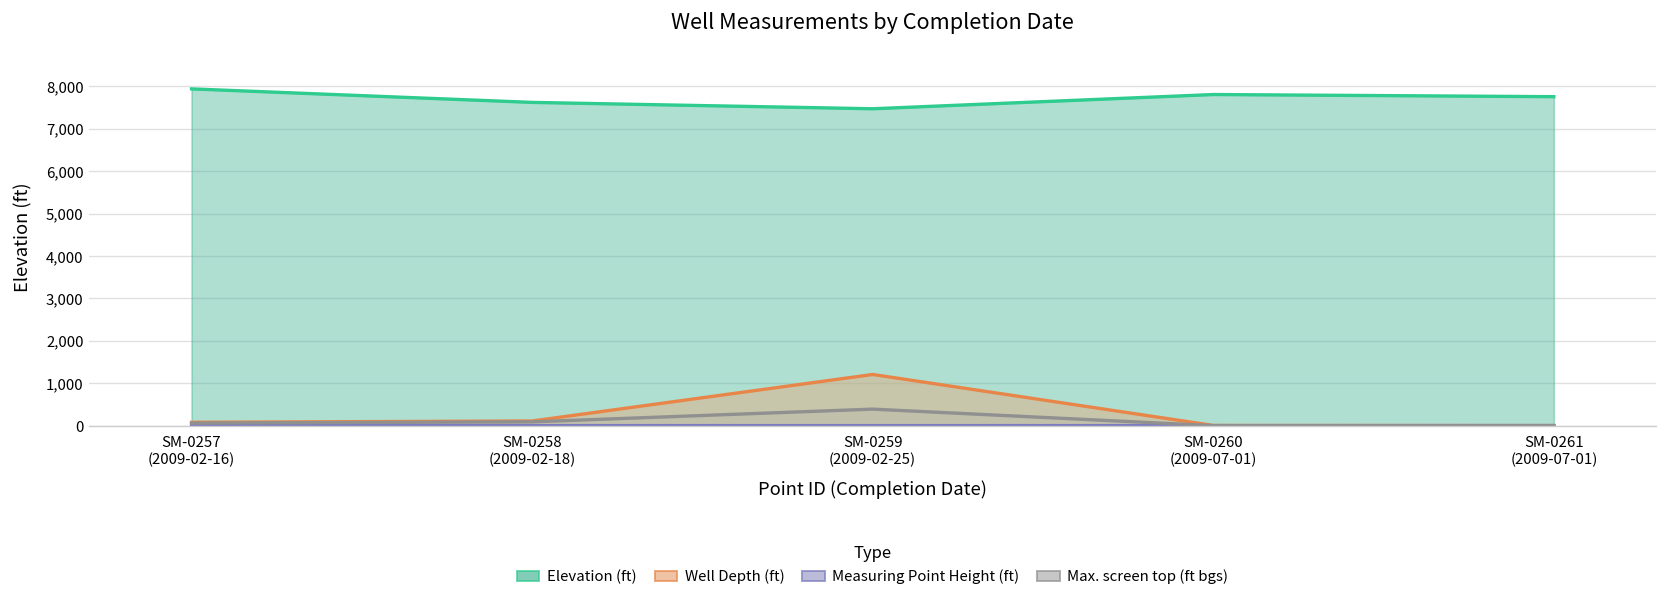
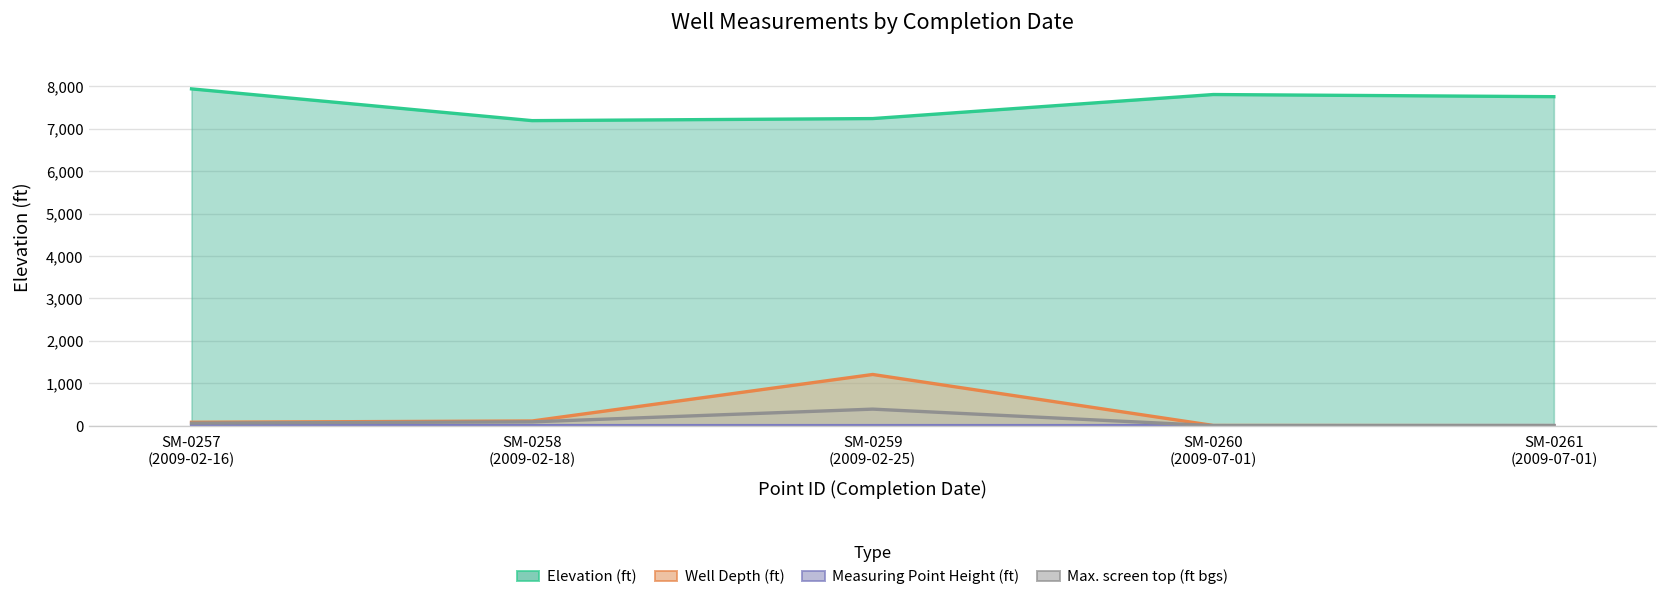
Elevation (ft), SM-0258 (2009-02-18): 7,600 -> 7,200
Elevation (ft), SM-0259 (2009-02-25): 7,500 -> 7,200
